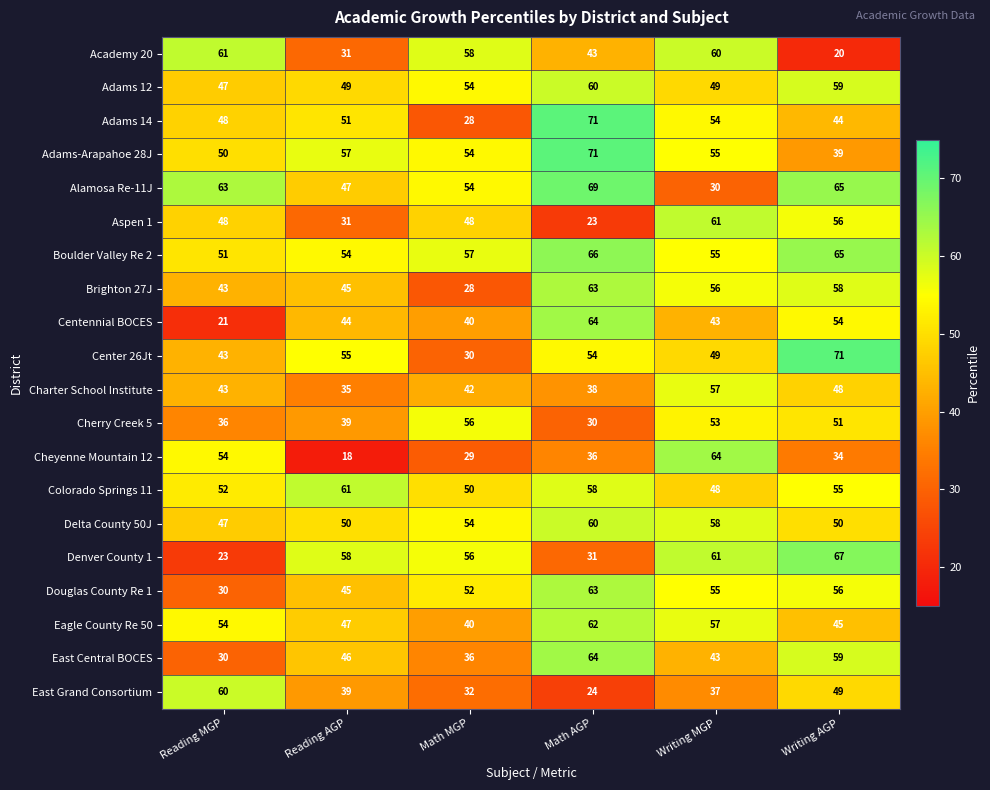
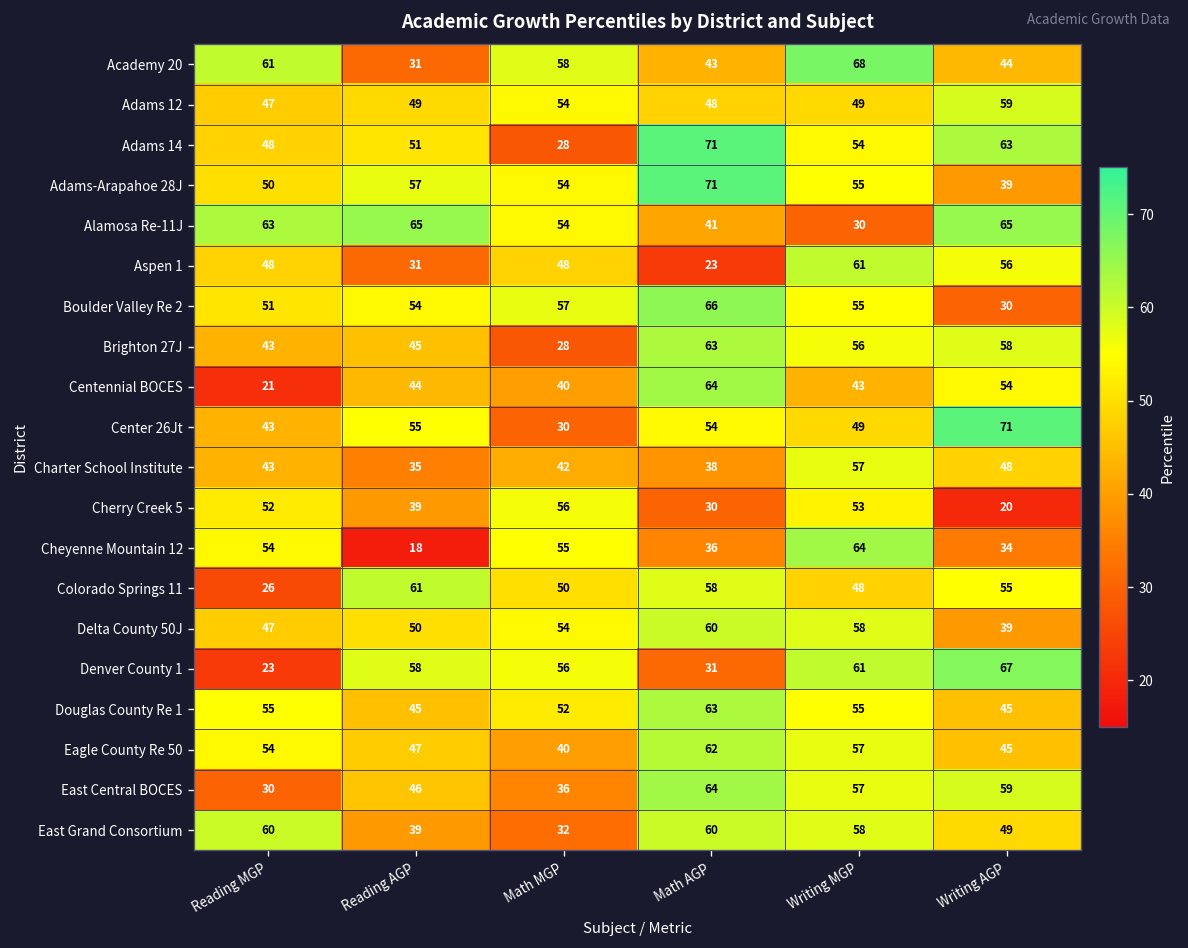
Academy 20, Writing MGP: 60 -> 68
Academy 20, Writing AGP: 20 -> 44
Adams 12, Math AGP: 60 -> 48
Adams 14, Writing AGP: 44 -> 63
Alamosa Re-11J, Reading AGP: 47 -> 65
Alamosa Re-11J, Math AGP: 69 -> 41
Boulder Valley Re 2, Writing AGP: 65 -> 30
Cherry Creek 5, Reading MGP: 36 -> 52
Cherry Creek 5, Writing AGP: 51 -> 20
Cheyenne Mountain 12, Math MGP: 29 -> 55
Colorado Springs 11, Reading MGP: 52 -> 26
Delta County 50J, Writing AGP: 50 -> 39
Douglas County Re 1, Reading MGP: 30 -> 55
Douglas County Re 1, Writing AGP: 56 -> 45
East Central BOCES, Writing MGP: 43 -> 57
East Grand Consortium, Math AGP: 24 -> 60
East Grand Consortium, Writing MGP: 37 -> 58
